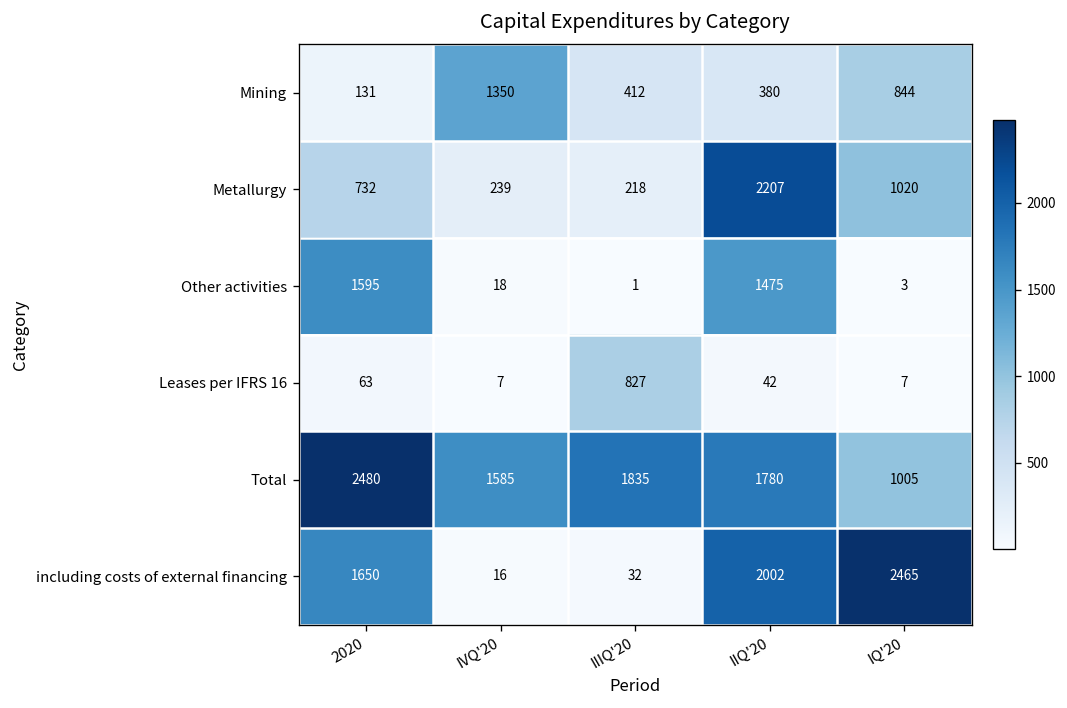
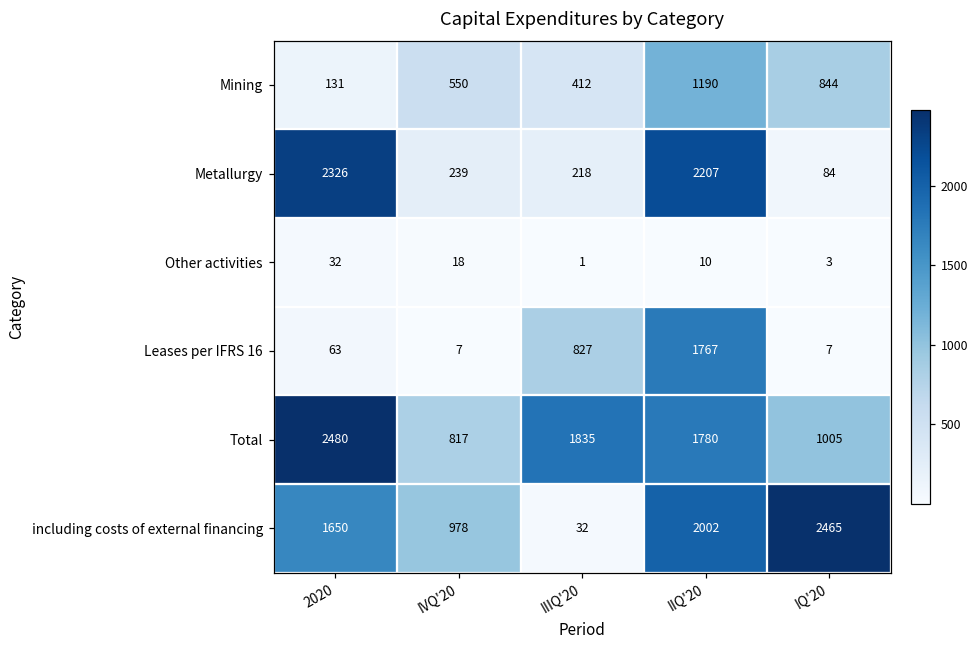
Mining, IVQ'20: 1350 -> 550
Mining, IIQ'20: 380 -> 1190
Metallurgy, 2020: 732 -> 2326
Metallurgy, IQ'20: 1020 -> 84
Other activities, 2020: 1595 -> 32
Other activities, IIQ'20: 1475 -> 10
Leases per IFRS 16, IIQ'20: 42 -> 1767
Total, IVQ'20: 1585 -> 817
including costs of external financing, IVQ'20: 16 -> 978
